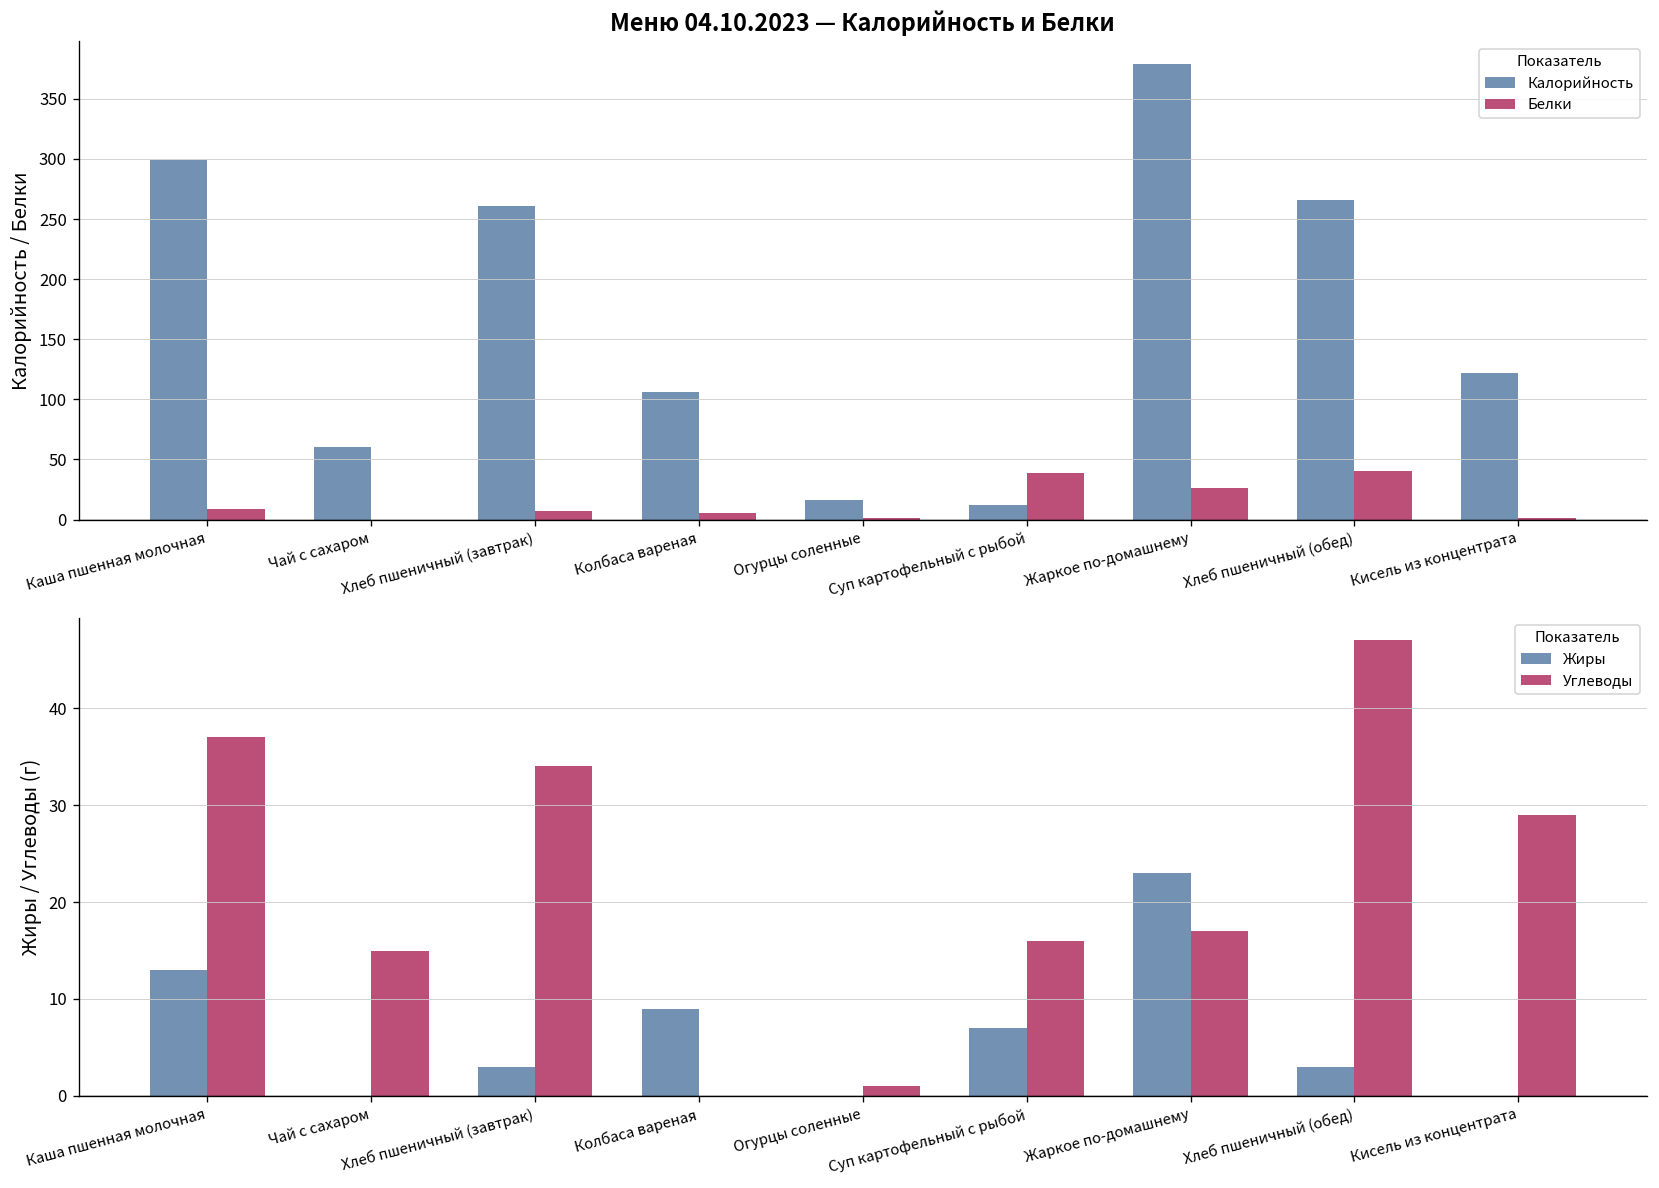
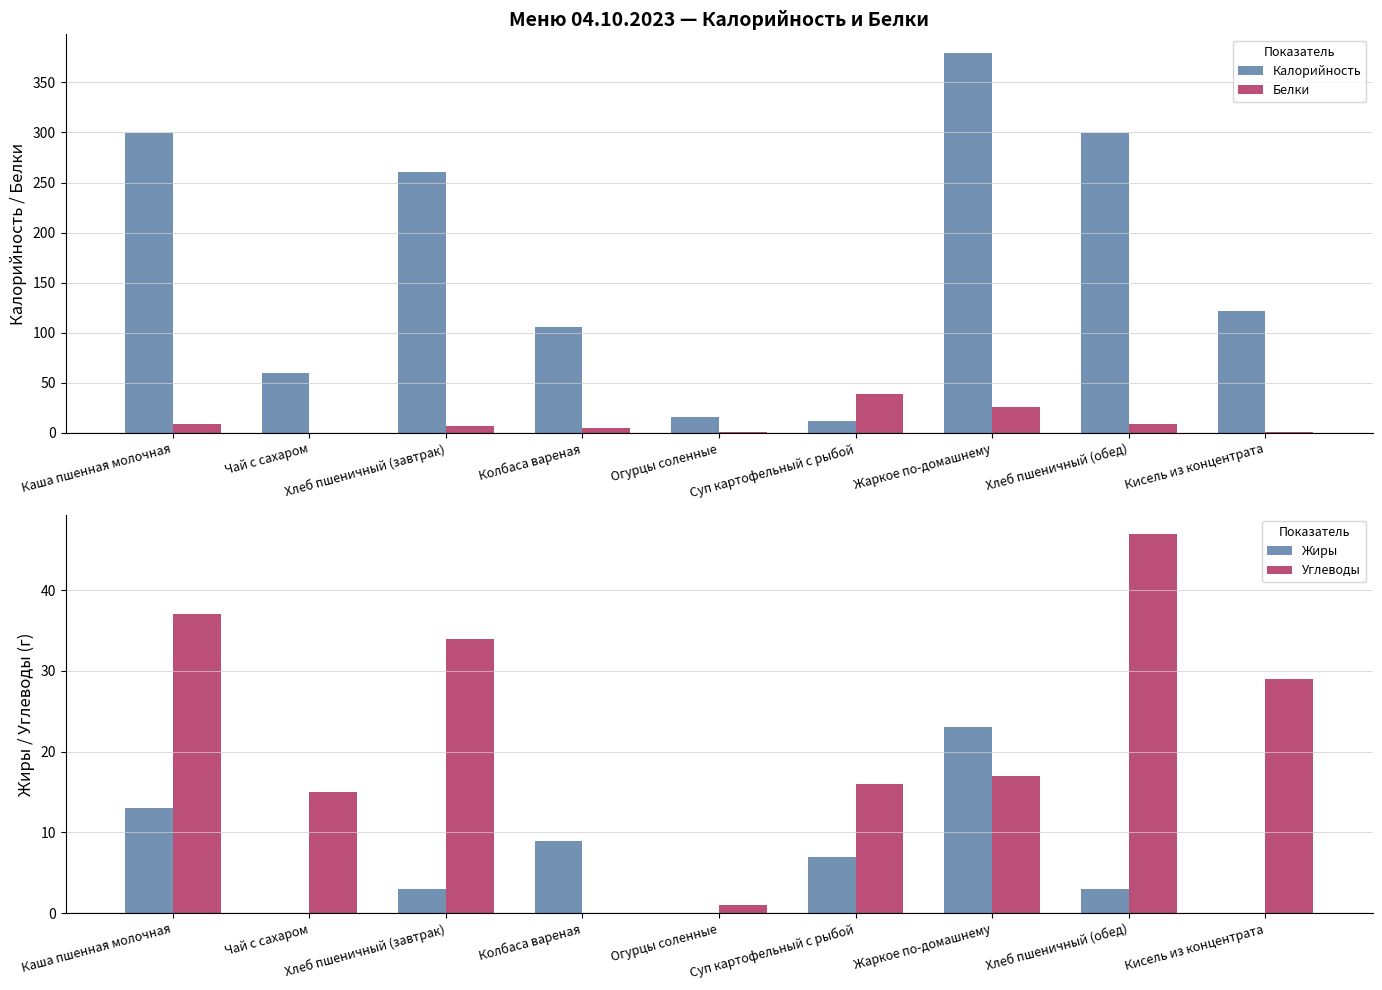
Меню 04.10.2023 — Калорийность и Белки, Калорийность, Хлеб пшеничный (обед): 266 -> 299
Меню 04.10.2023 — Калорийность и Белки, Белки, Хлеб пшеничный (обед): 40 -> 9
